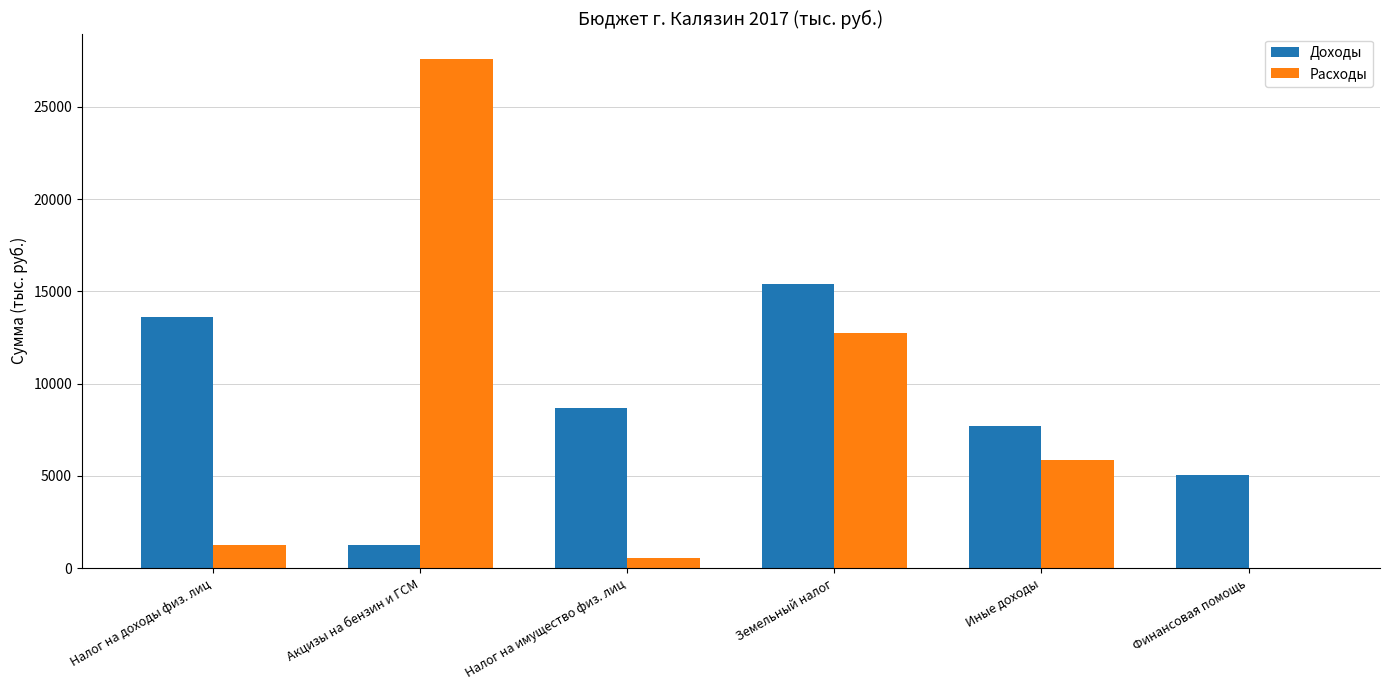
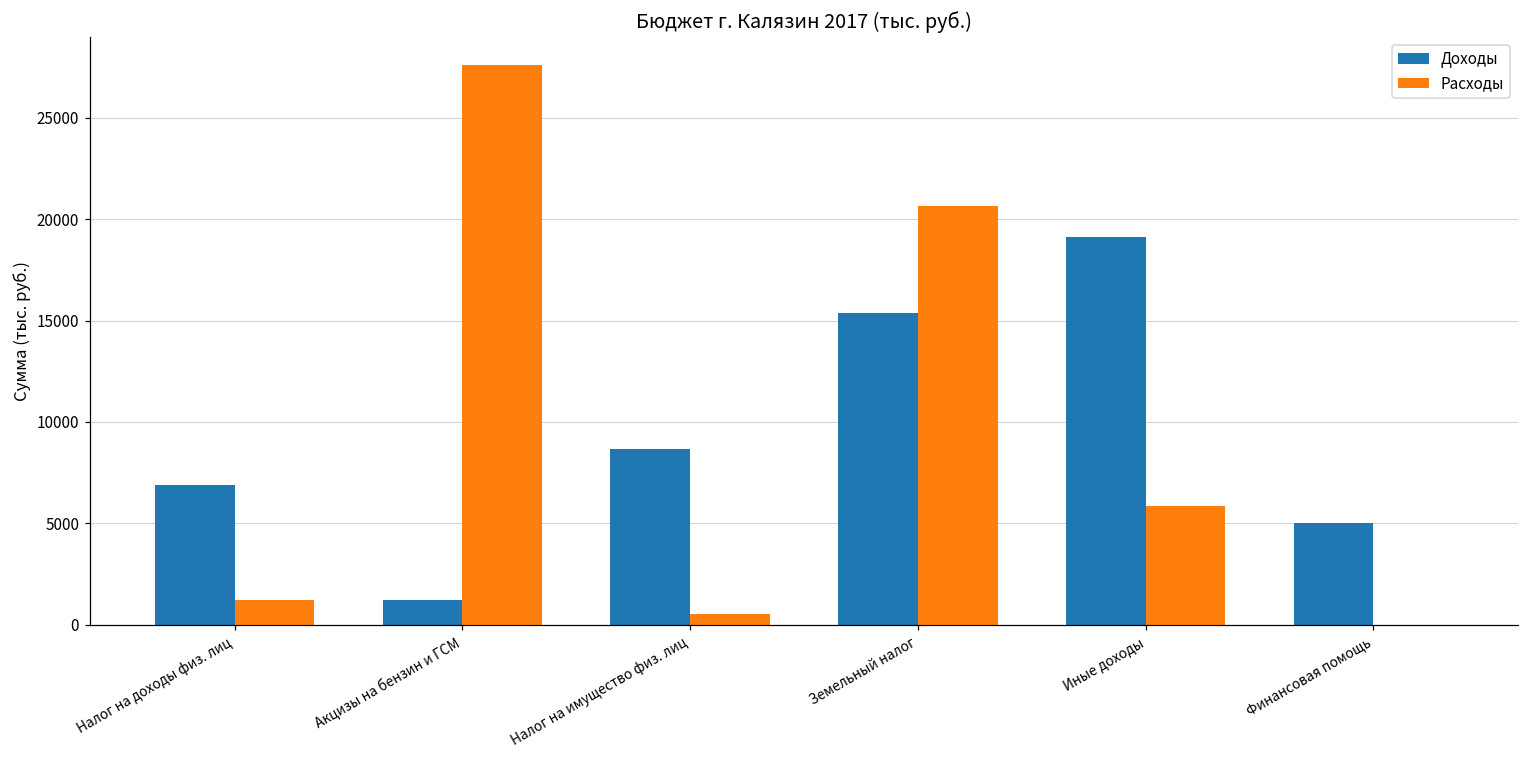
Доходы, Налог на доходы физ. лиц: 13600 -> 6900
Расходы, Земельный налог: 12700 -> 20600
Доходы, Иные доходы: 7700 -> 19100
